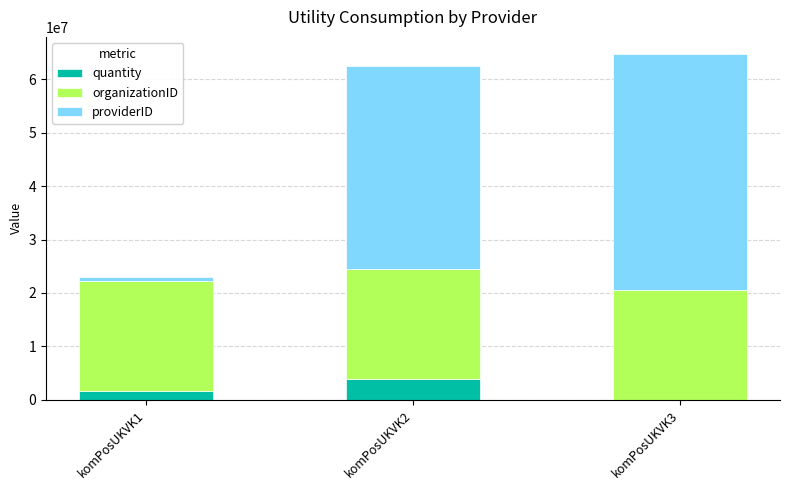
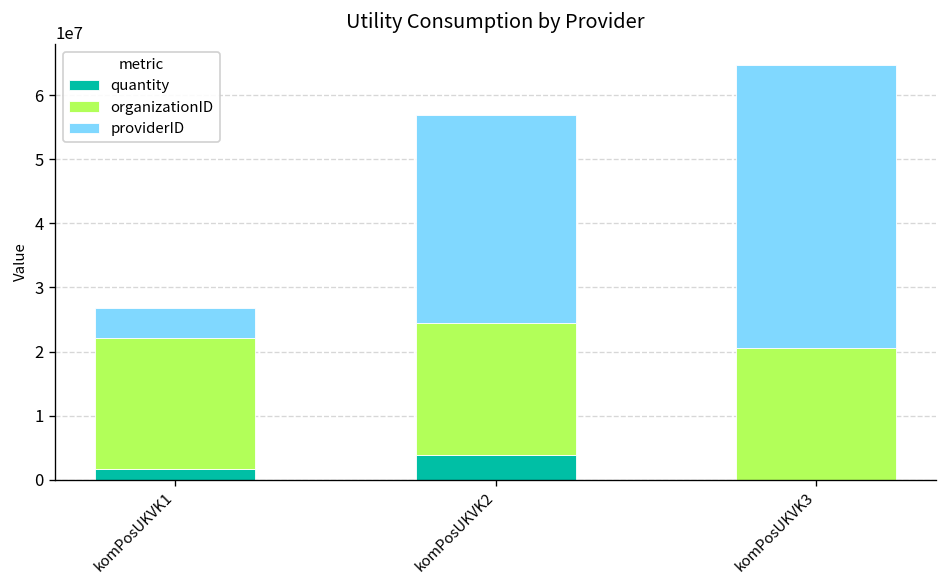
providerID, komPosUKVK1: 1000000 -> 5000000
providerID, komPosUKVK2: 38000000 -> 33000000
